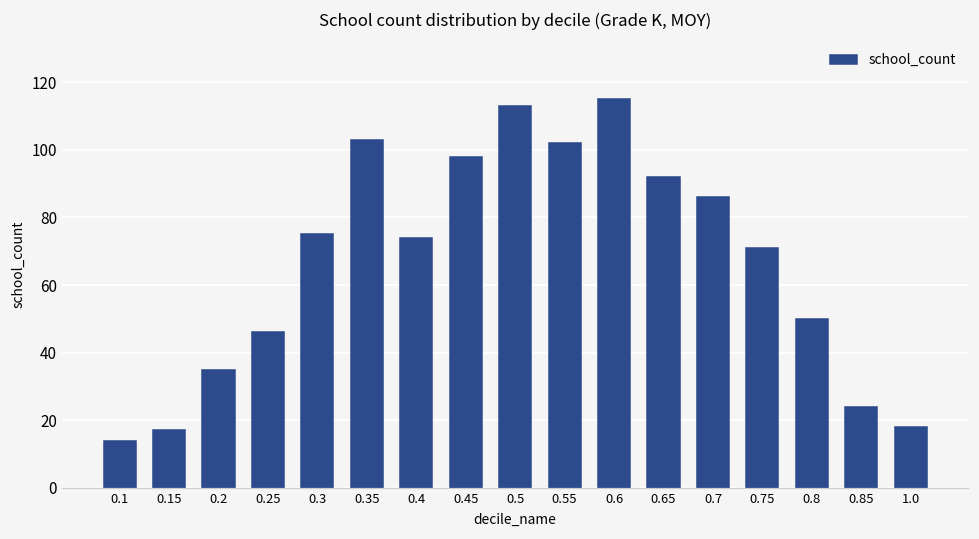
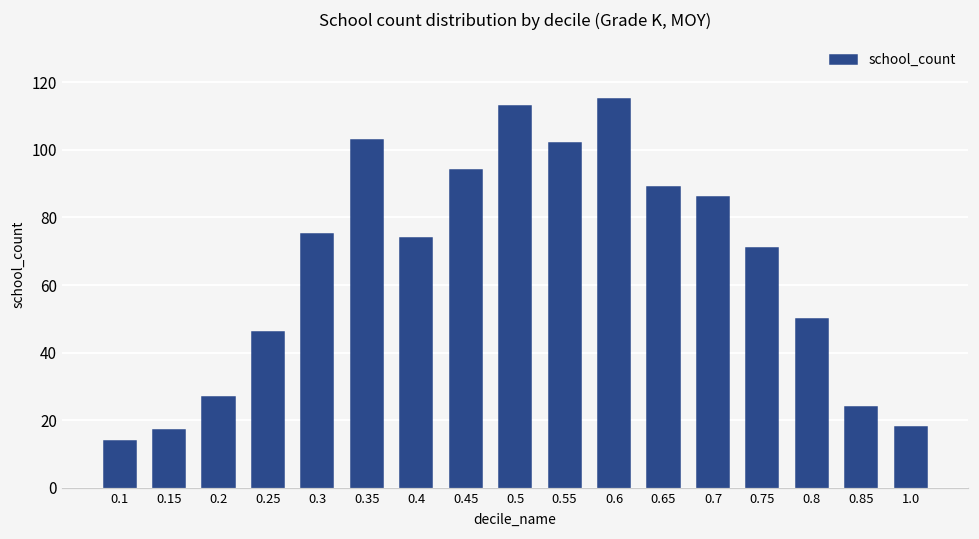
0.2: 35 -> 27
0.45: 98 -> 94
0.65: 92 -> 89
